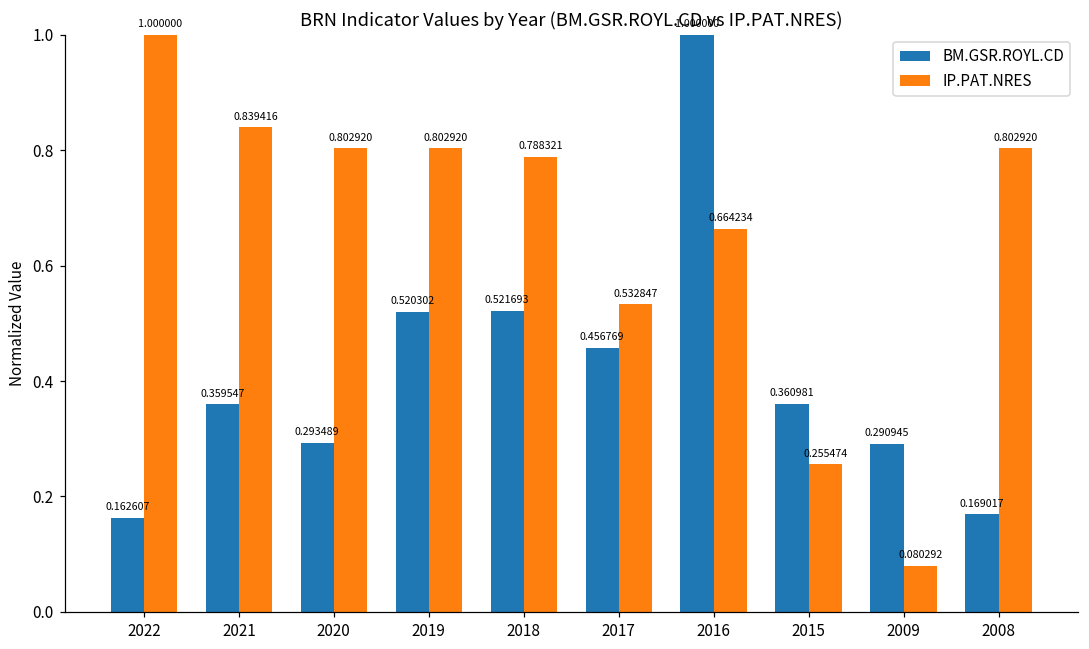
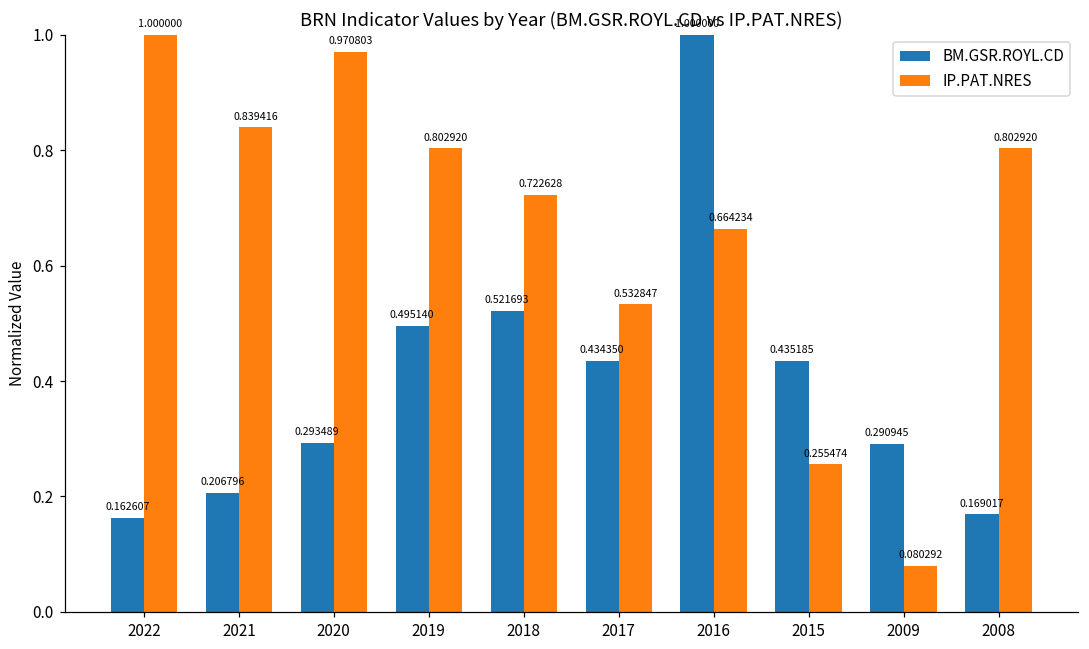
BM.GSR.ROYL.CD, 2021: 0.359547 -> 0.206796
IP.PAT.NRES, 2020: 0.802920 -> 0.970803
BM.GSR.ROYL.CD, 2019: 0.520302 -> 0.495140
IP.PAT.NRES, 2018: 0.788321 -> 0.722628
BM.GSR.ROYL.CD, 2017: 0.456769 -> 0.434350
BM.GSR.ROYL.CD, 2015: 0.360981 -> 0.435185
